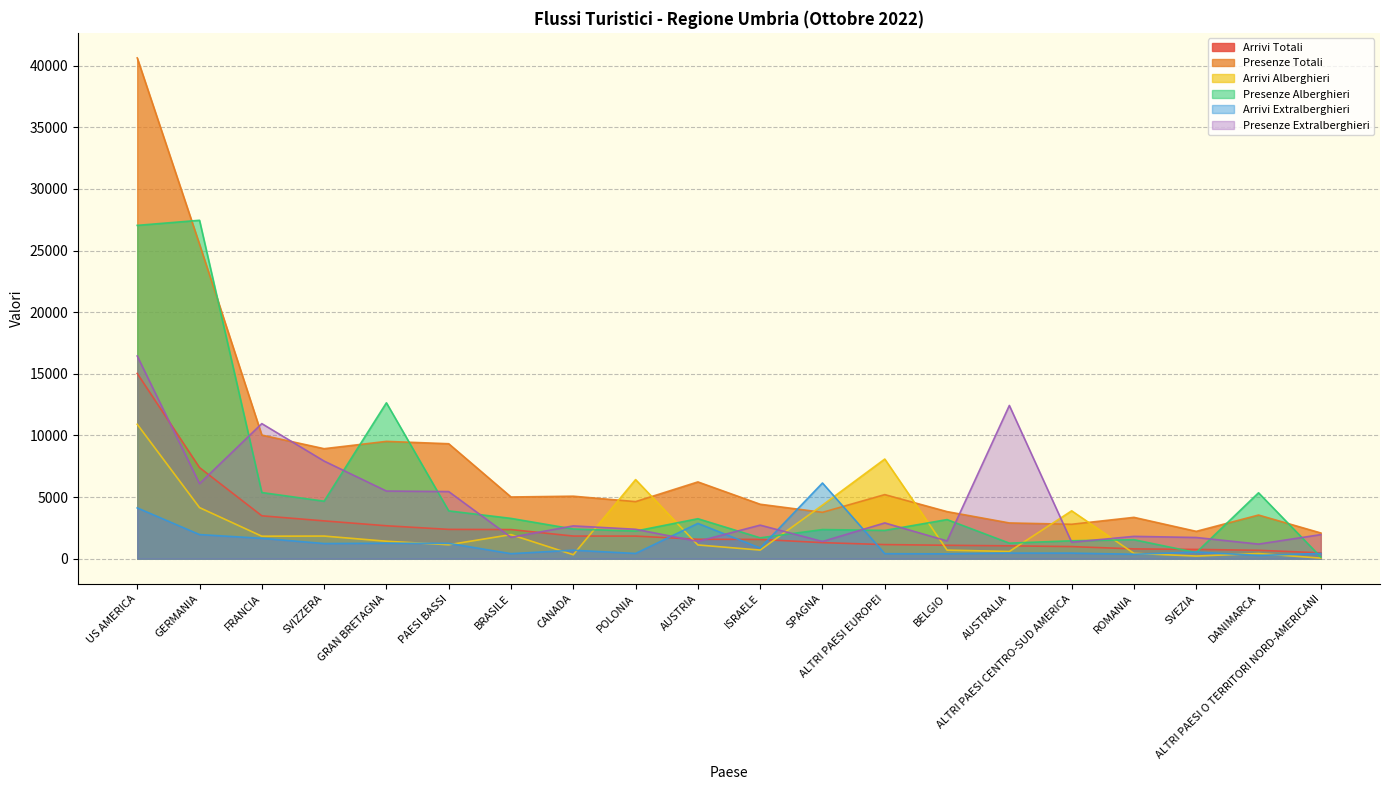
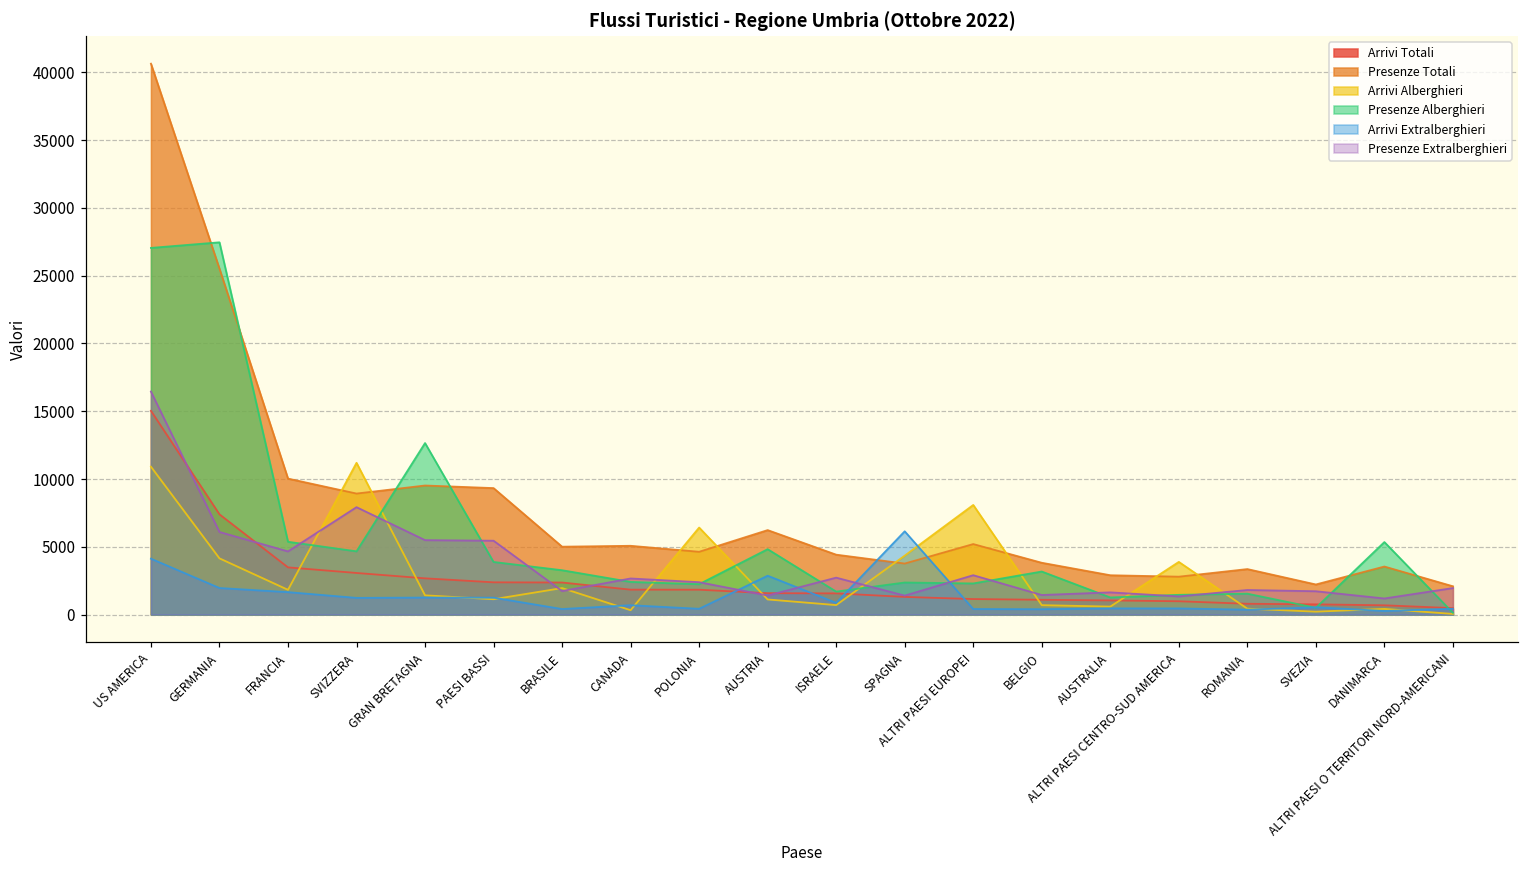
Presenze Extralberghieri, FRANCIA: 11000 -> 4700
Arrivi Alberghieri, SVIZZERA: 1800 -> 11200
Presenze Alberghieri, AUSTRIA: 3200 -> 4800
Presenze Extralberghieri, AUSTRALIA: 12400 -> 1600
